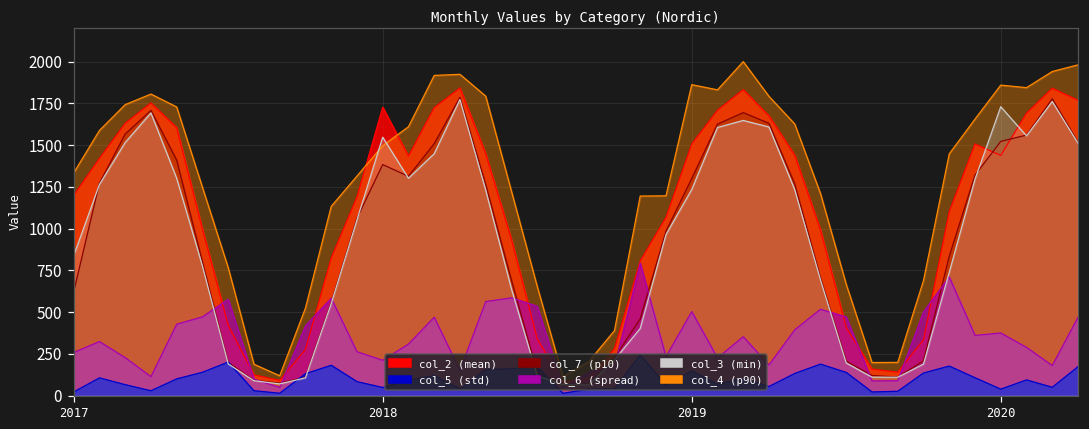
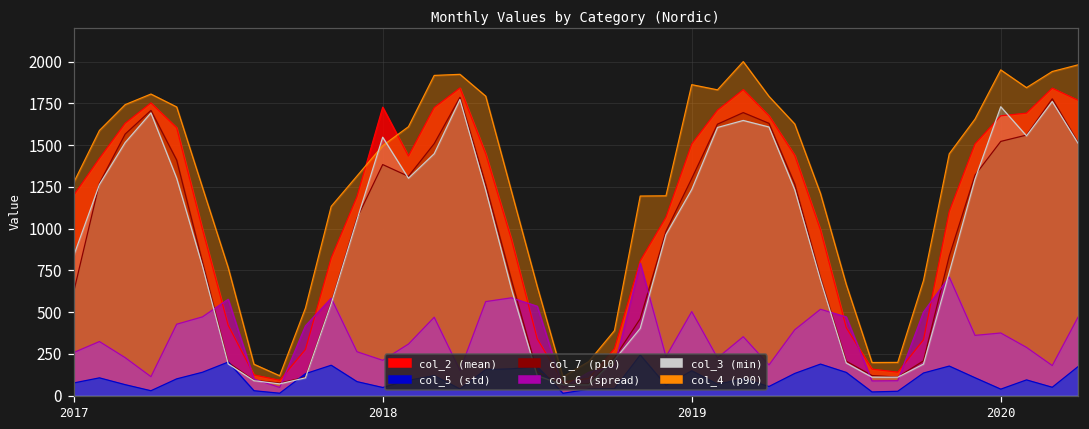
col_4 (p90), 2017: 1330 -> 1280
col_5 (std), 2017: 20 -> 80
col_2 (mean), 2020: 1440 -> 1670
col_4 (p90), 2020: 1860 -> 1950
